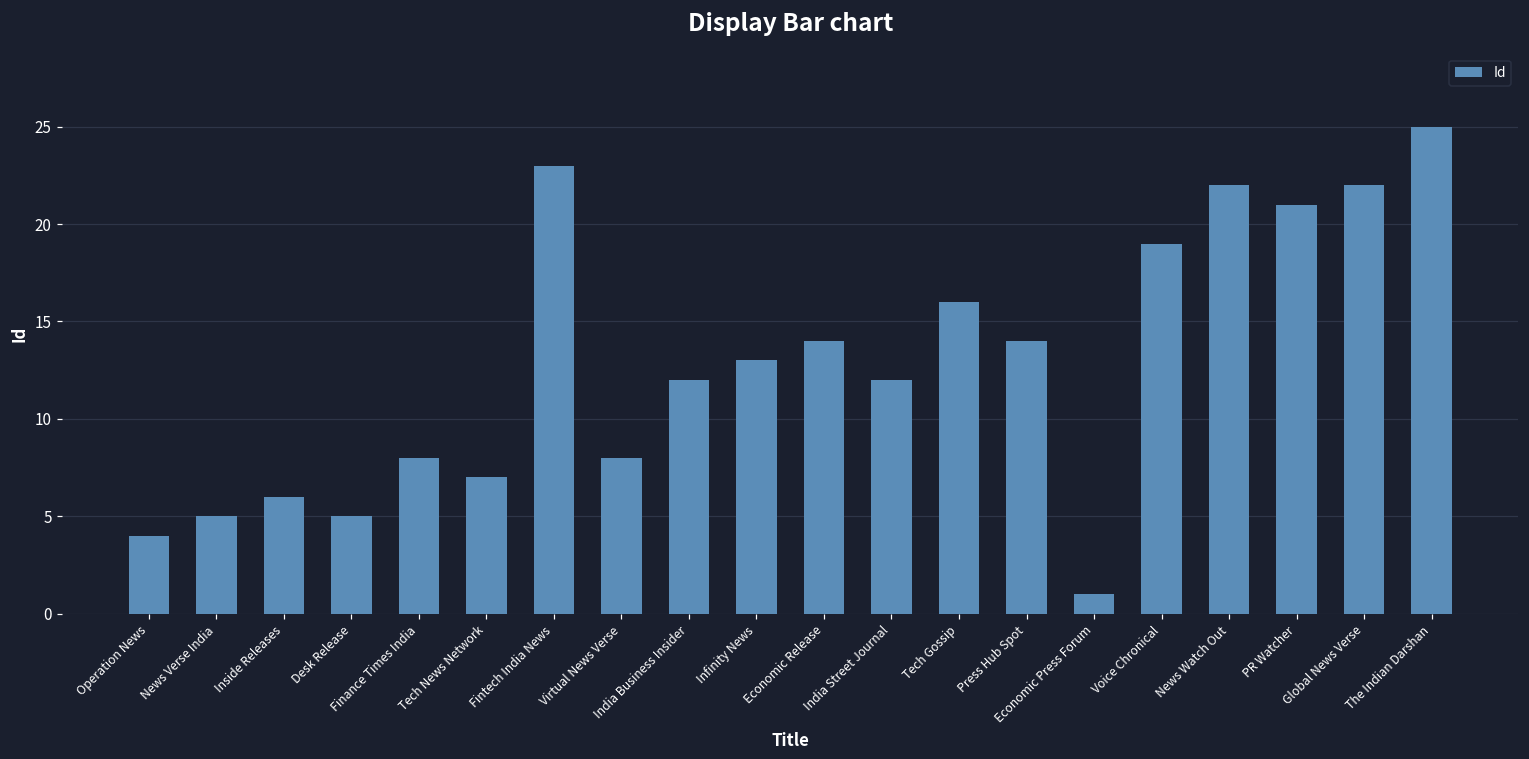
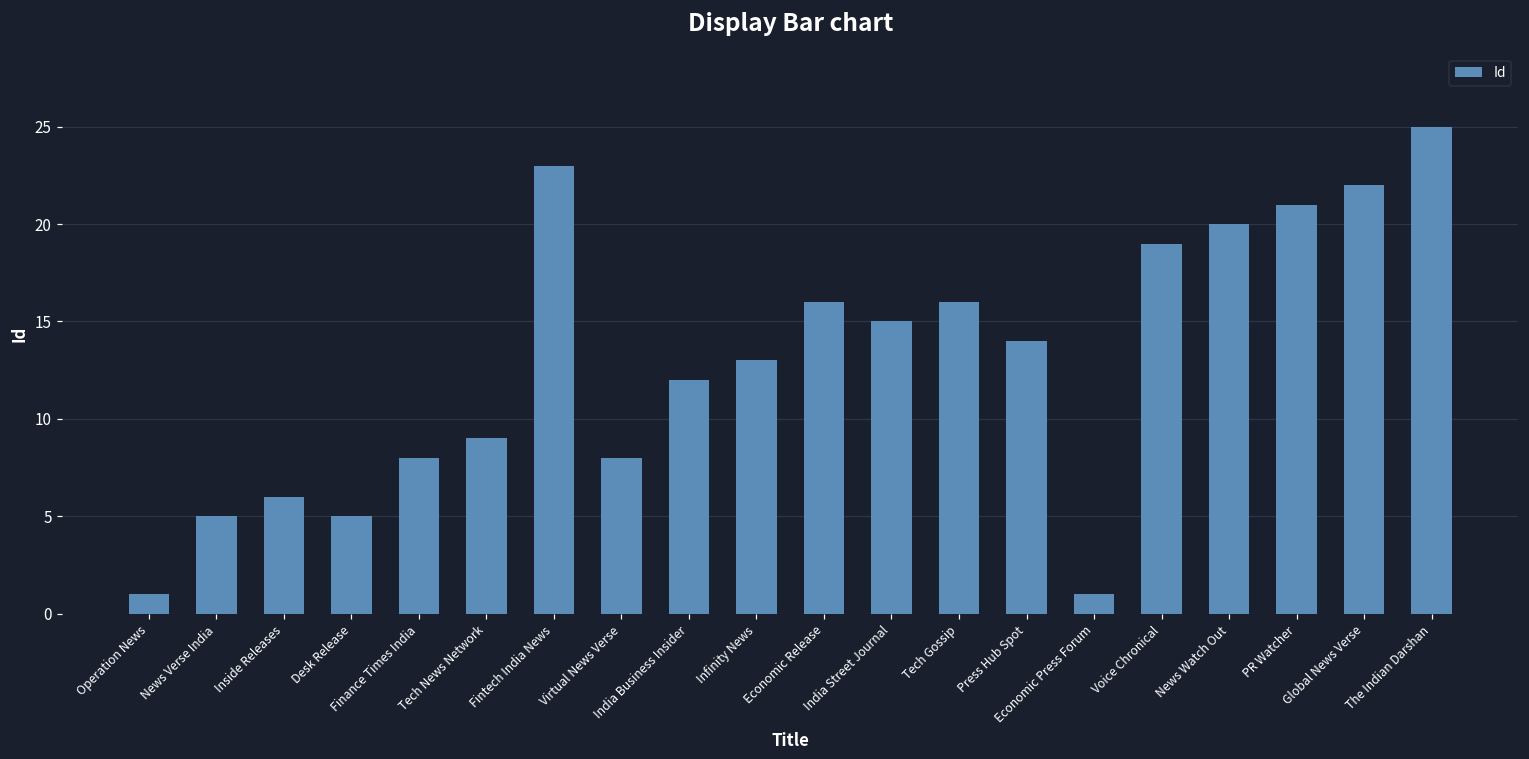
Operation News: 4 -> 1
Tech News Network: 7 -> 9
Economic Release: 14 -> 16
India Street Journal: 12 -> 15
News Watch Out: 22 -> 20
